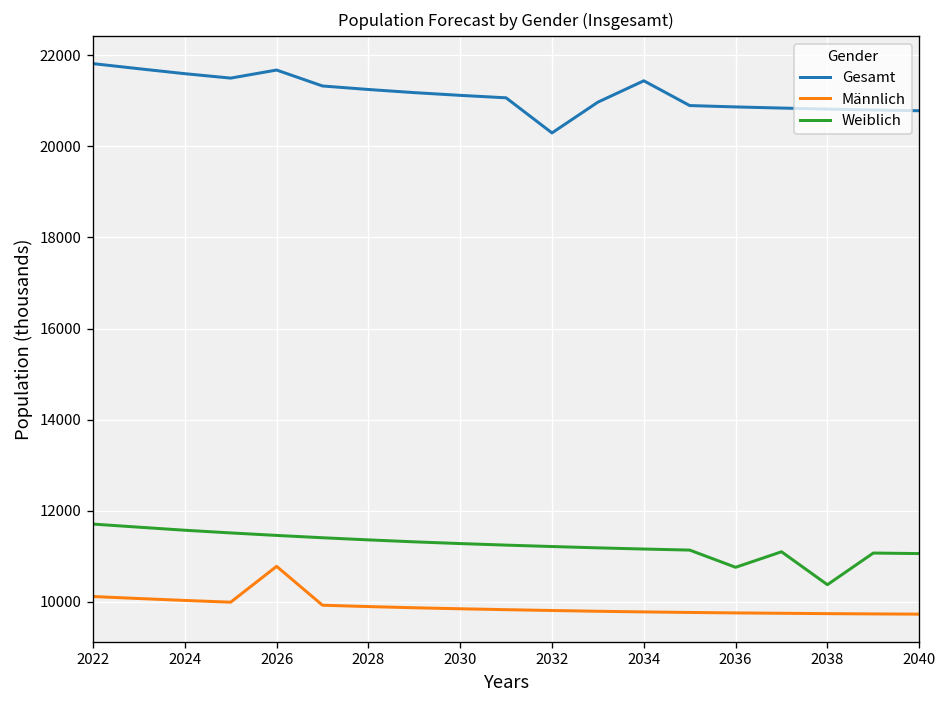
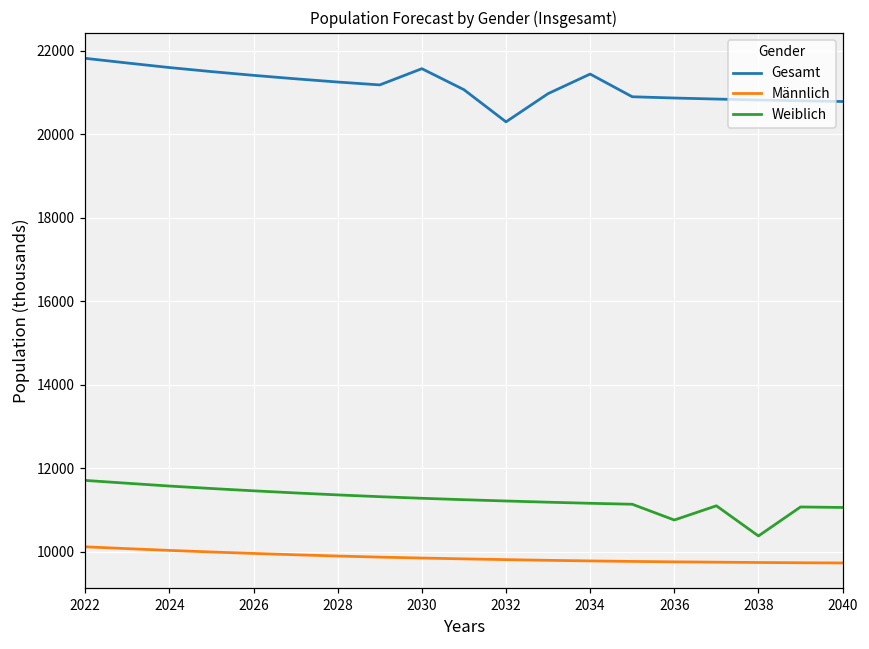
Gesamt, 2026: 21700 -> 21400
Männlich, 2026: 10800 -> 10000
Gesamt, 2030: 21100 -> 21600
